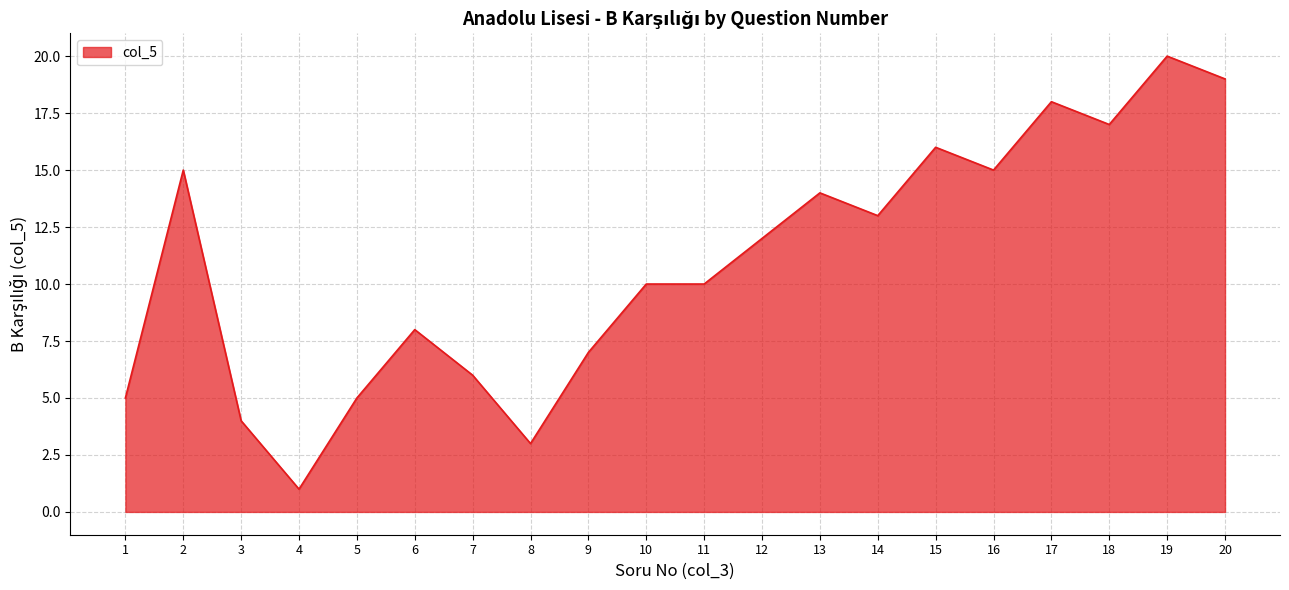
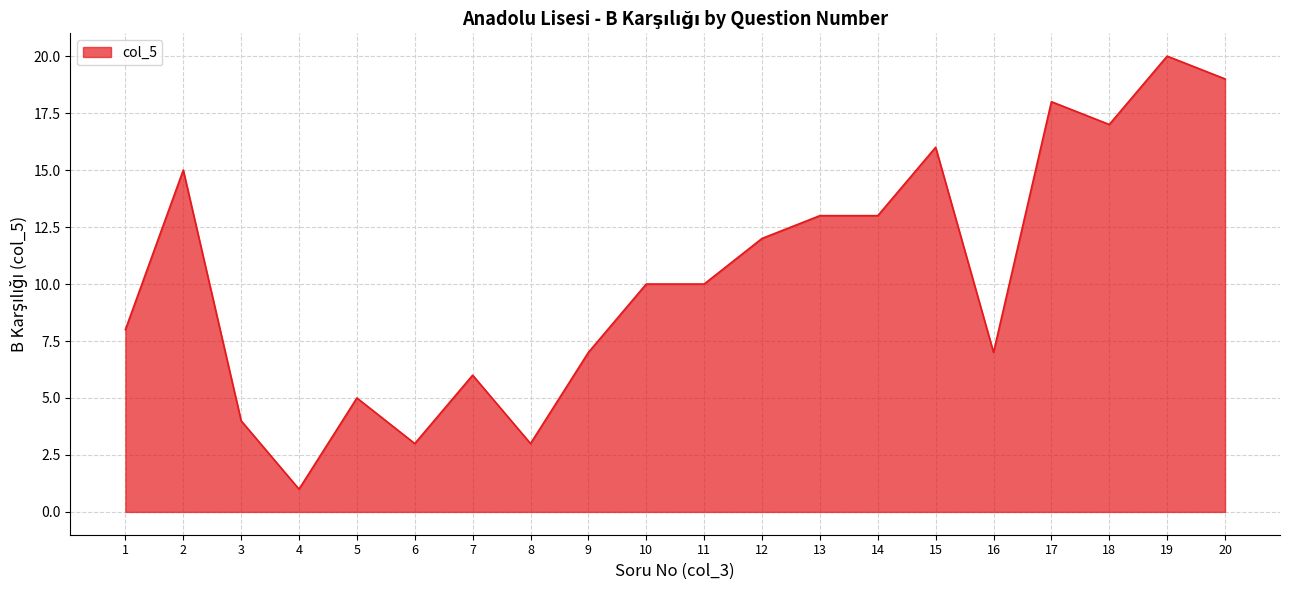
1: 5 -> 8
6: 8 -> 3
13: 14 -> 13
16: 15 -> 7
